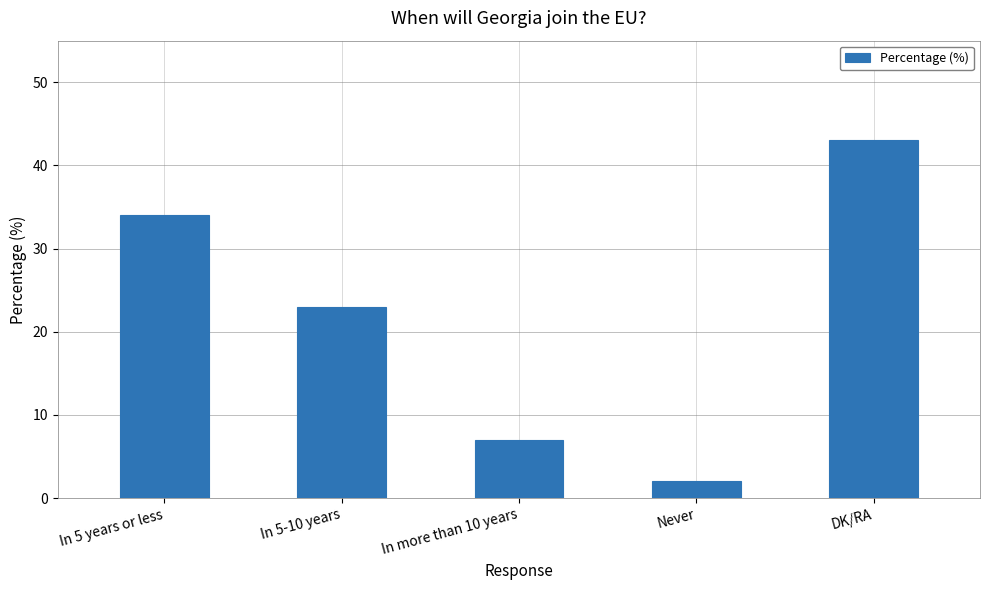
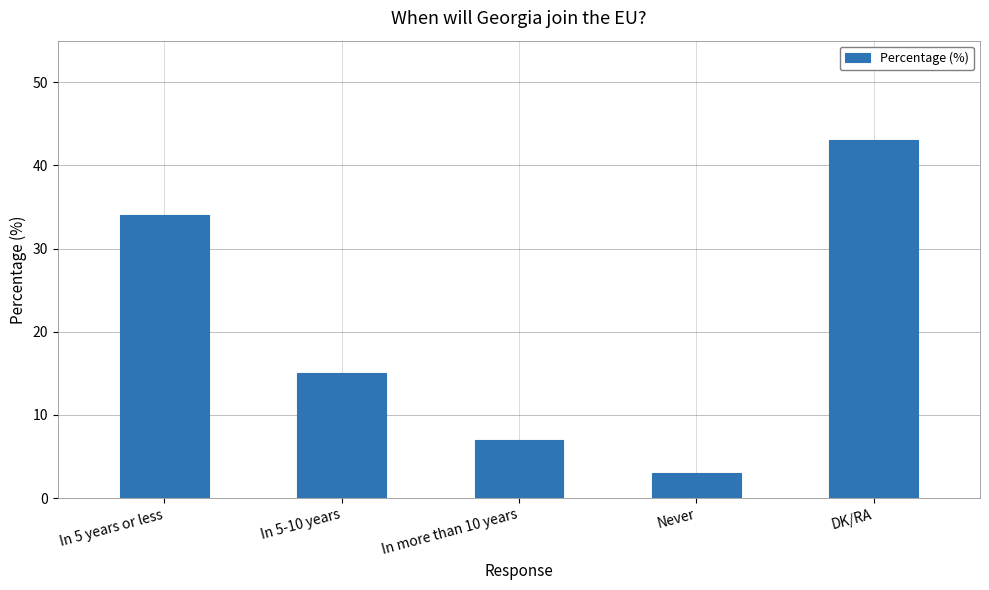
In 5-10 years: 23 -> 15
Never: 2 -> 3
